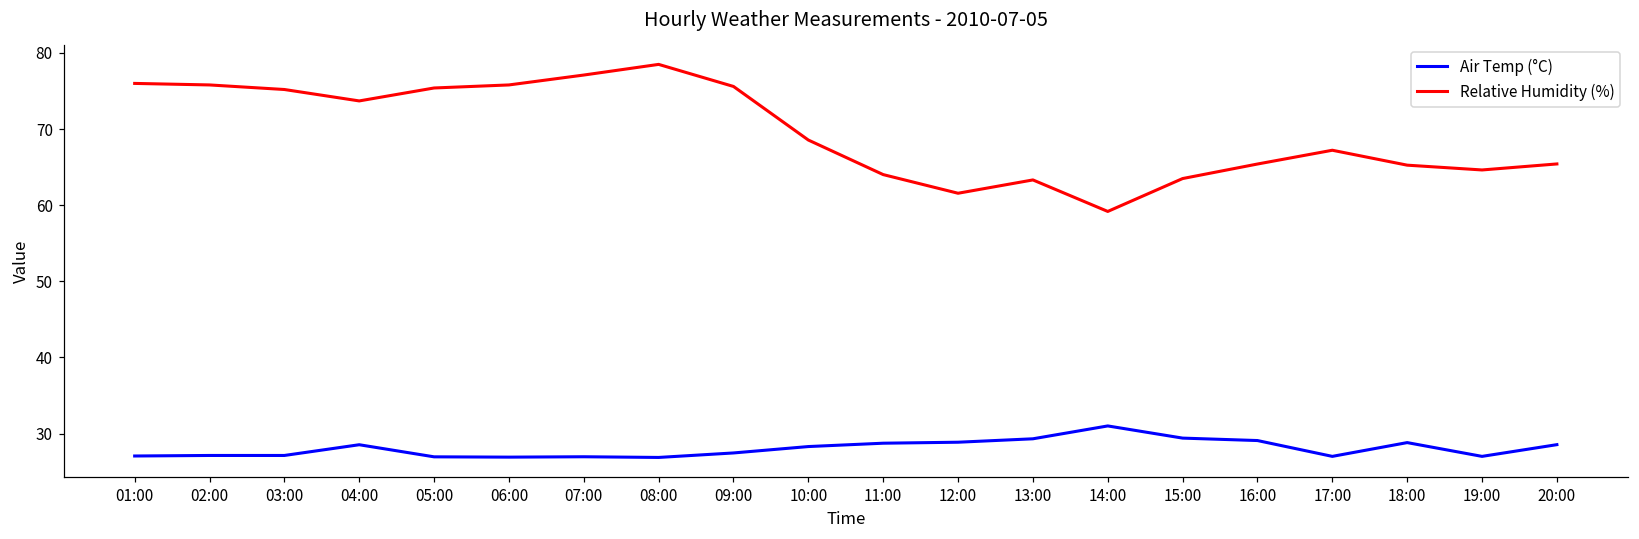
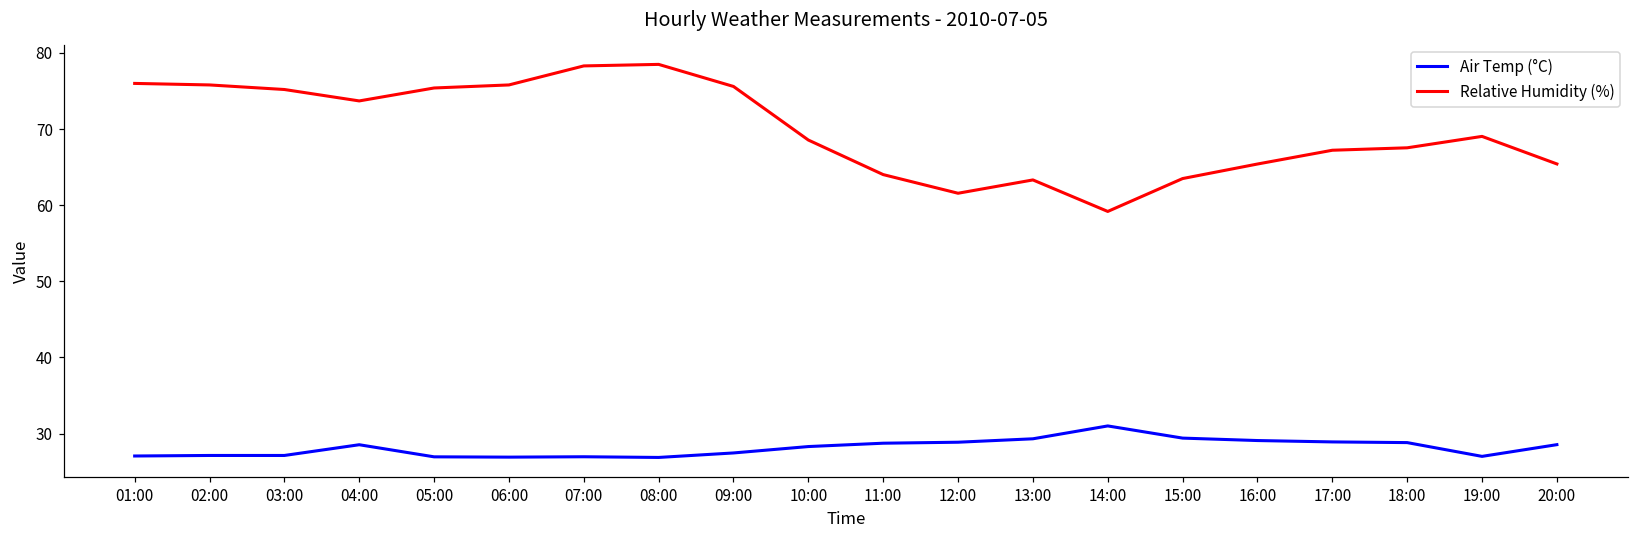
Relative Humidity (%), 07:00: 77 -> 78
Air Temp (°C), 17:00: 27 -> 29
Relative Humidity (%), 18:00: 65 -> 68
Relative Humidity (%), 19:00: 65 -> 69
